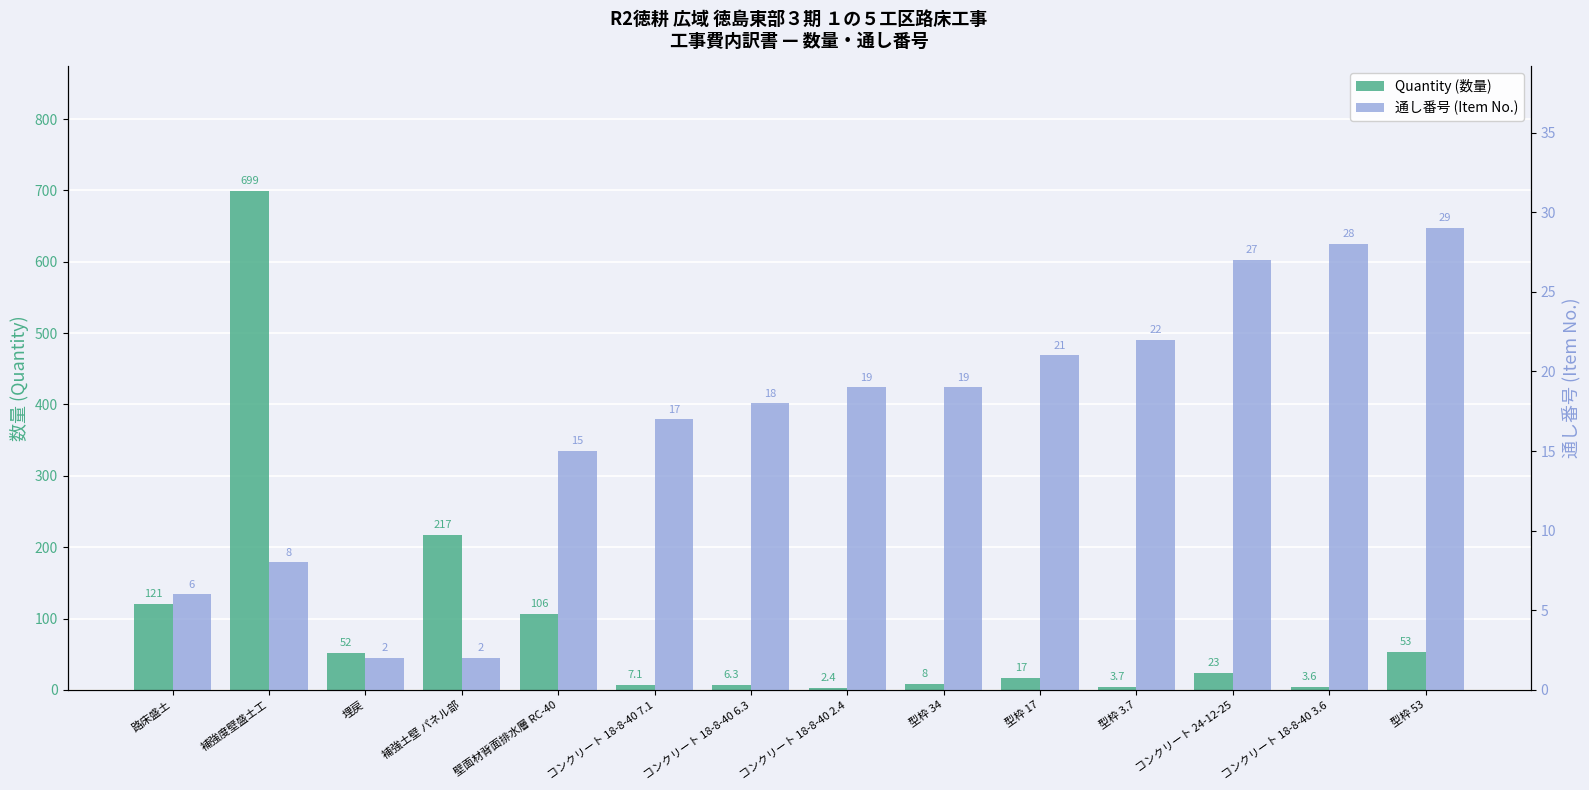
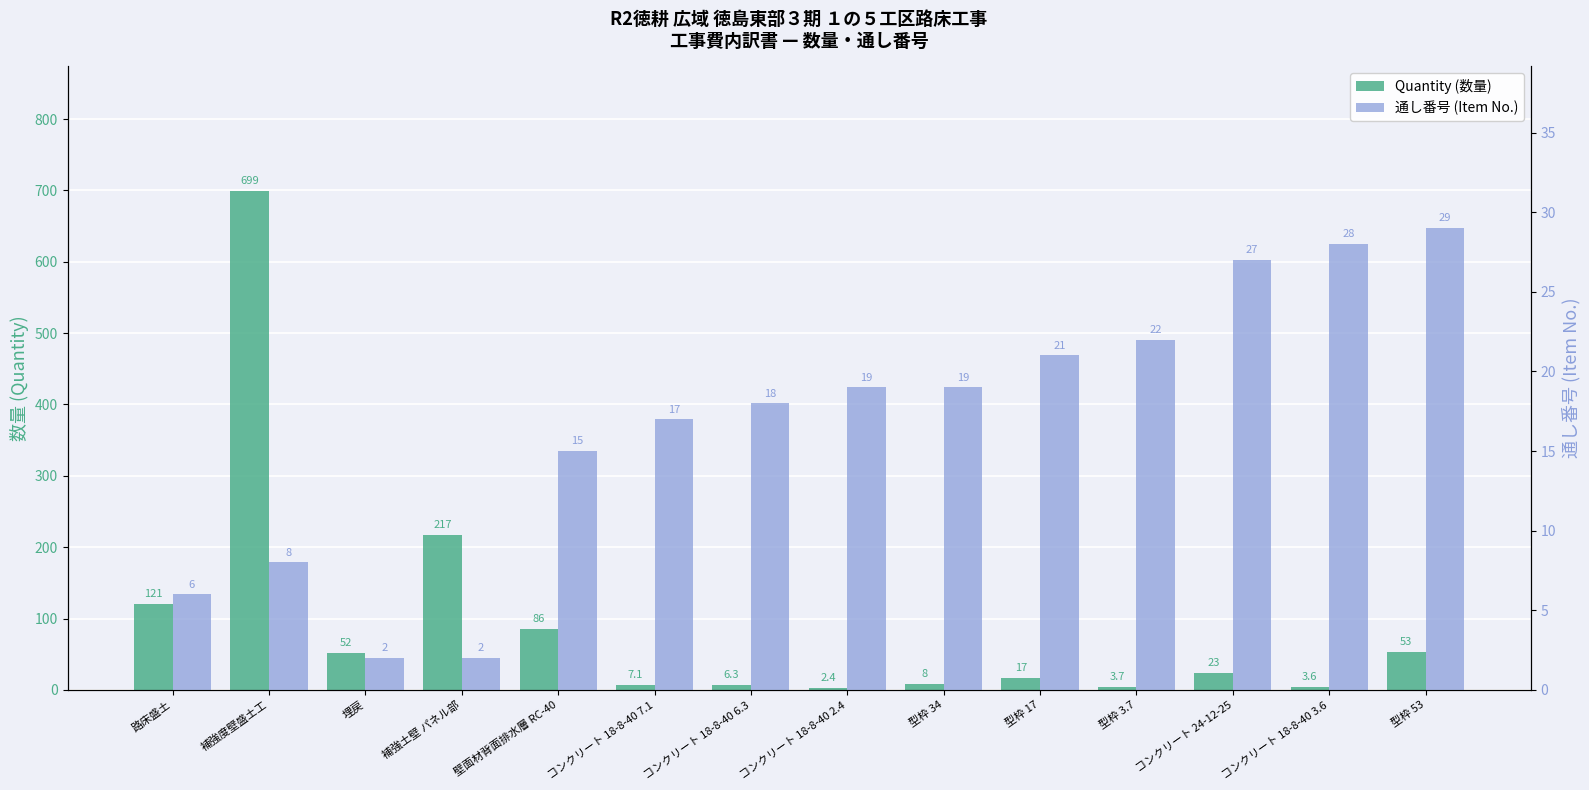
Quantity (数量), 壁面材背面排水層 RC-40: 106 -> 86
